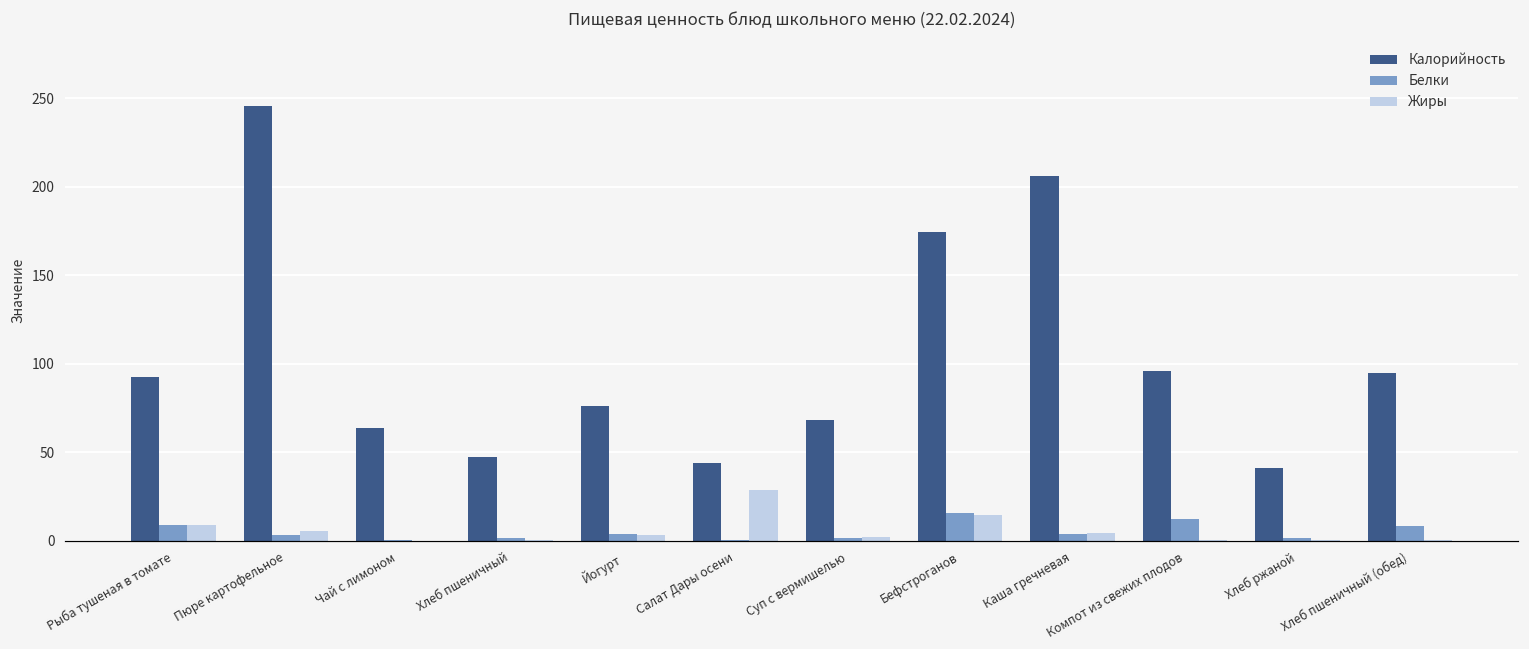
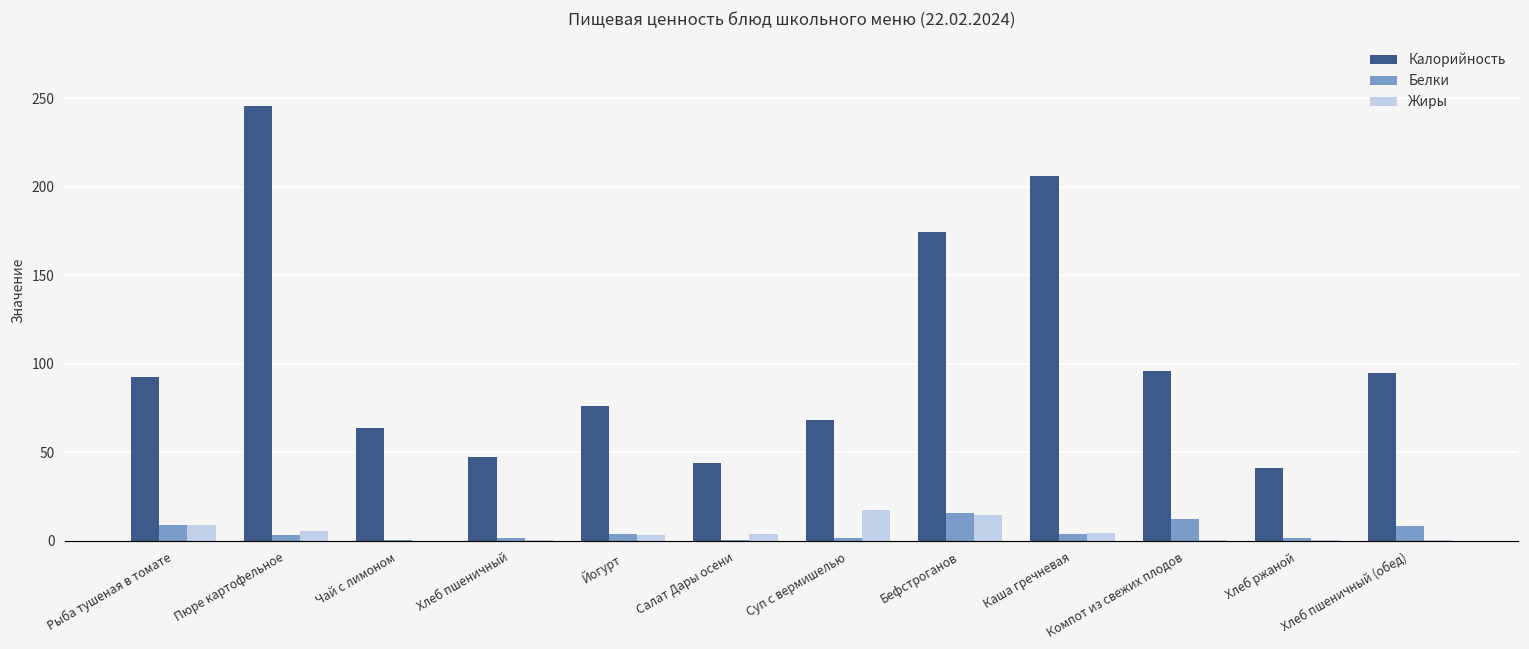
Жиры, Салат Дары осени: 29 -> 4
Жиры, Суп с вермишелью: 2 -> 17
